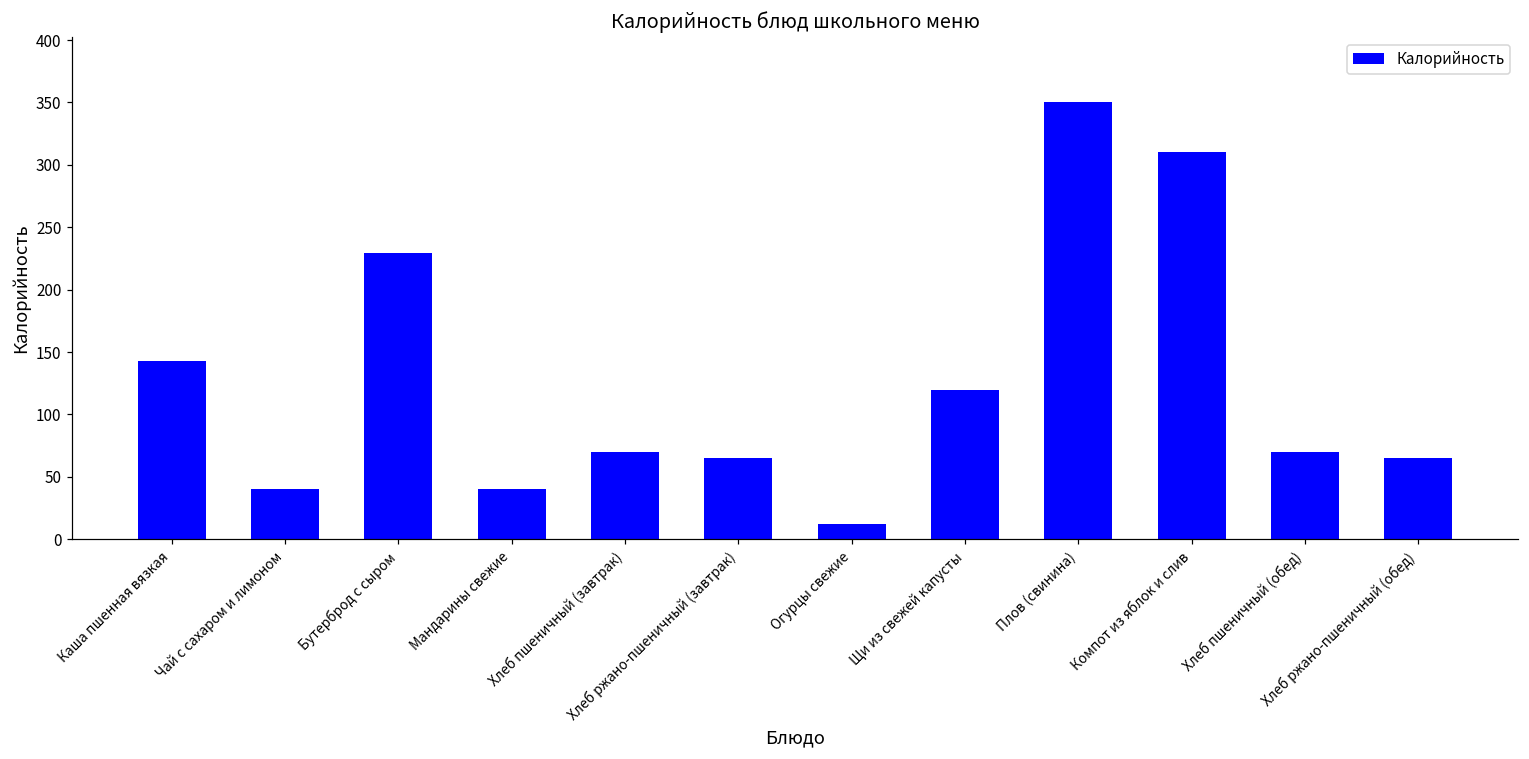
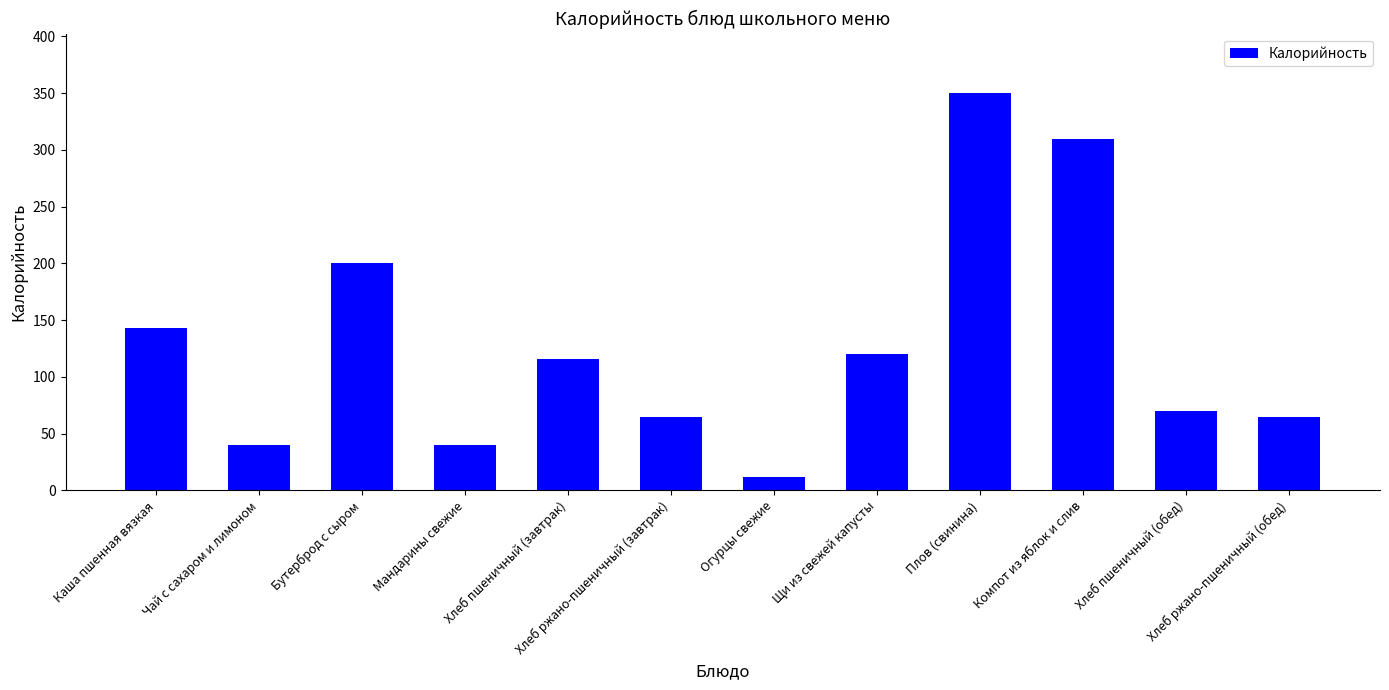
Бутерброд с сыром: 229 -> 200
Хлеб пшеничный (завтрак): 70 -> 116
